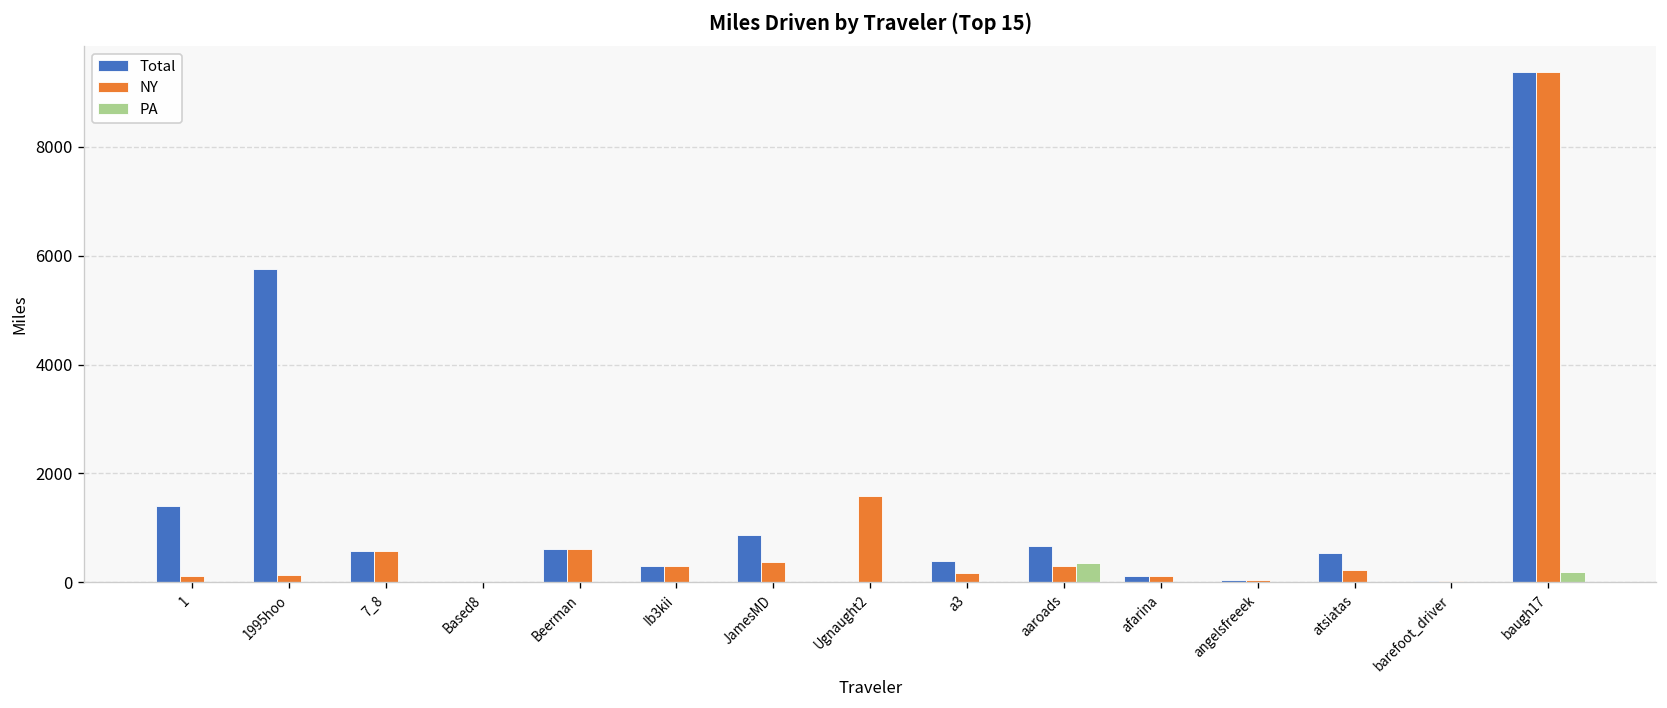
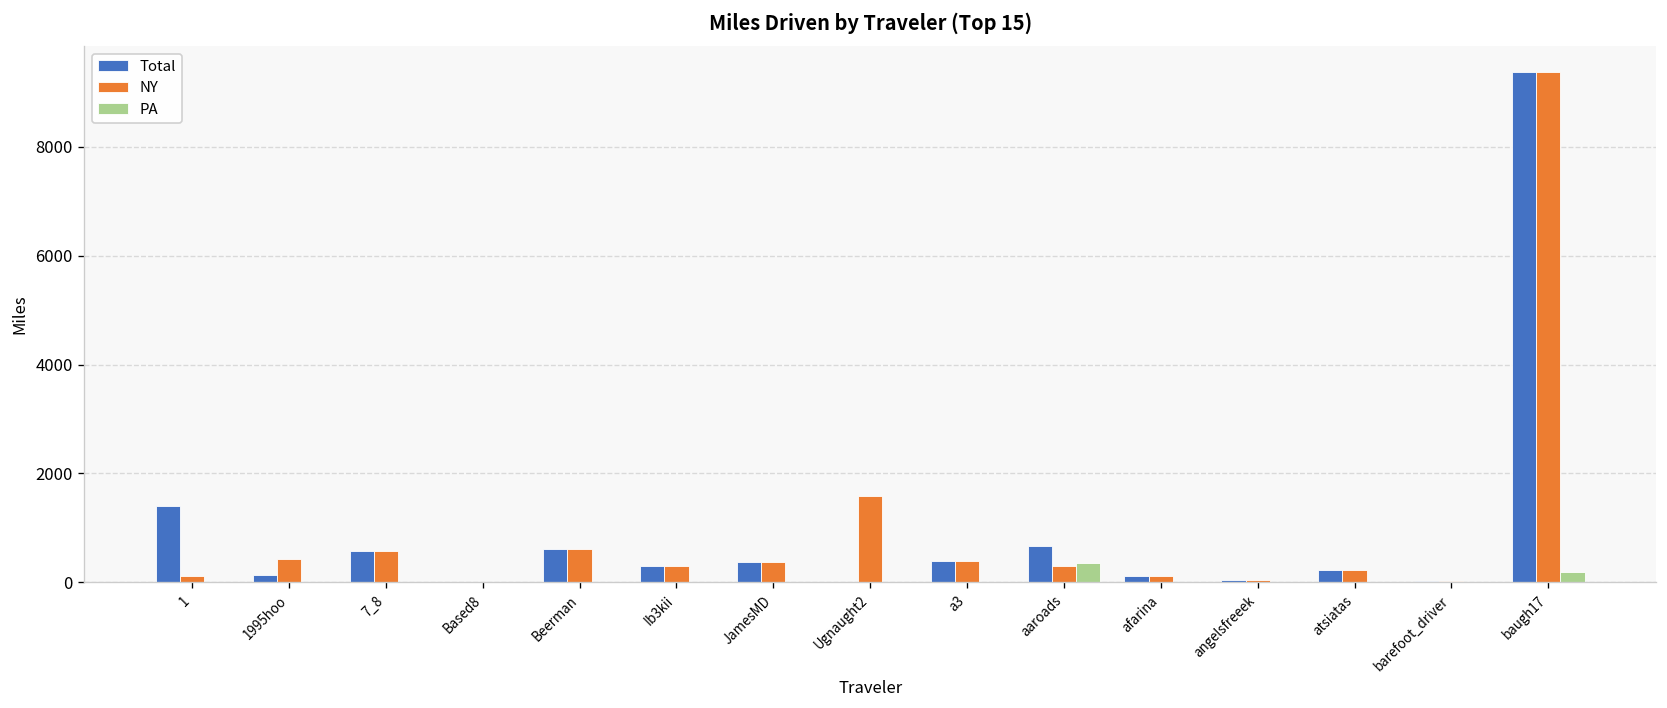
Total, 1995hoo: 5800 -> 100
NY, 1995hoo: 100 -> 400
Total, JamesMD: 900 -> 400
NY, a3: 200 -> 400
Total, atsiatas: 500 -> 200
